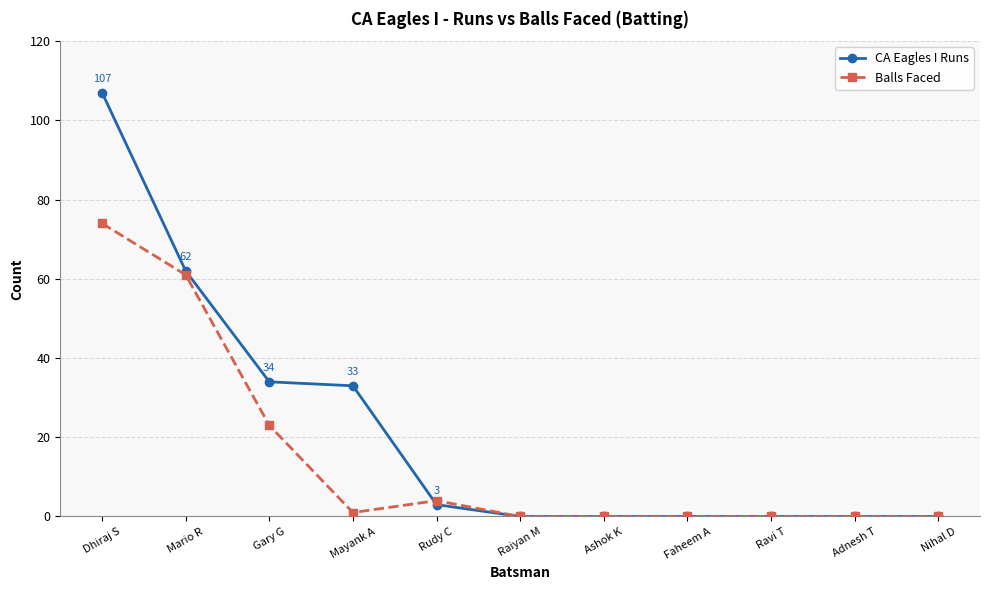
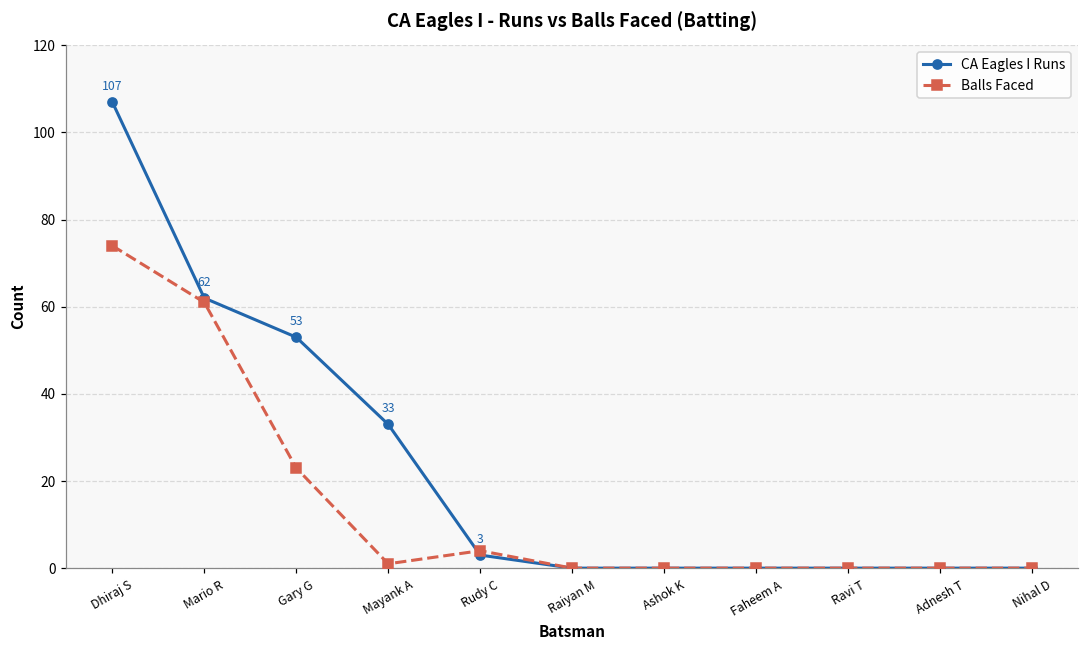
CA Eagles I Runs, Gary G: 34 -> 53
